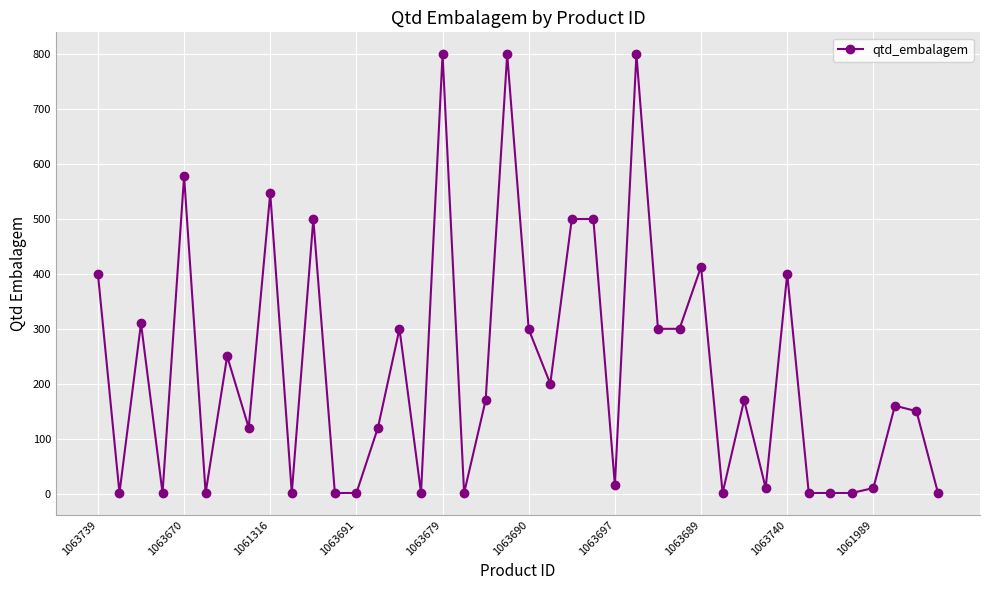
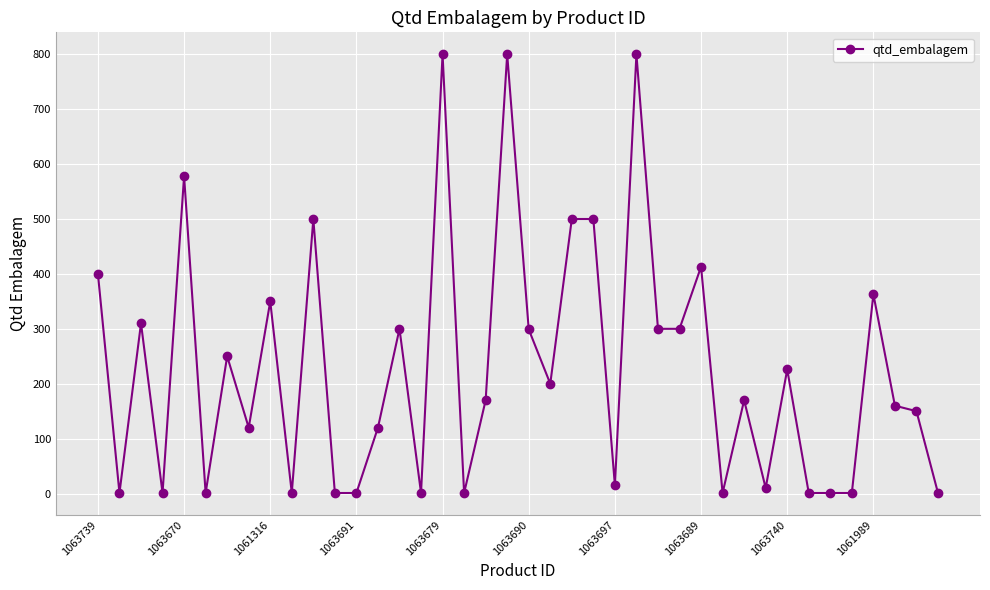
1061316: 550 -> 350
1063740: 400 -> 230
1061989: 10 -> 360
